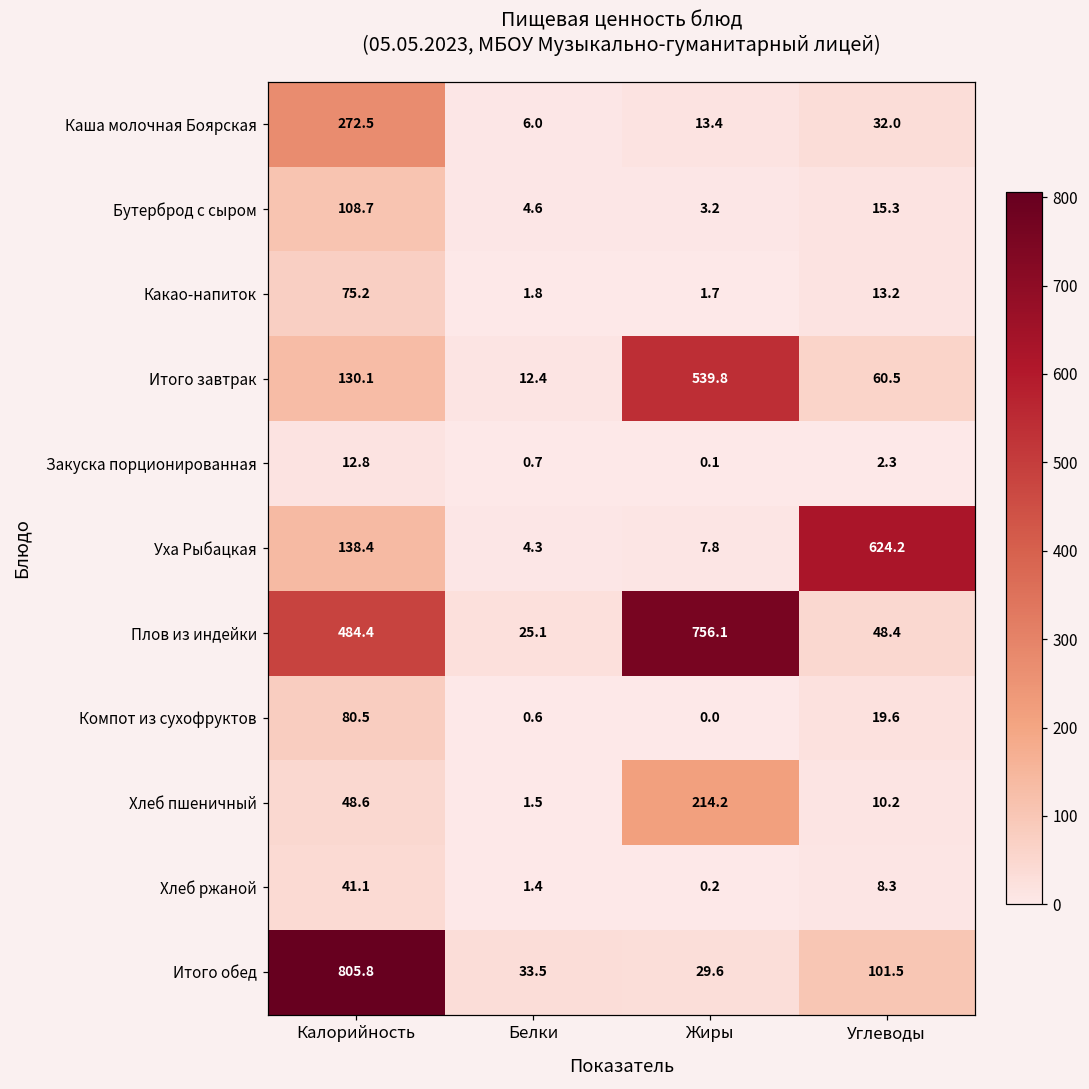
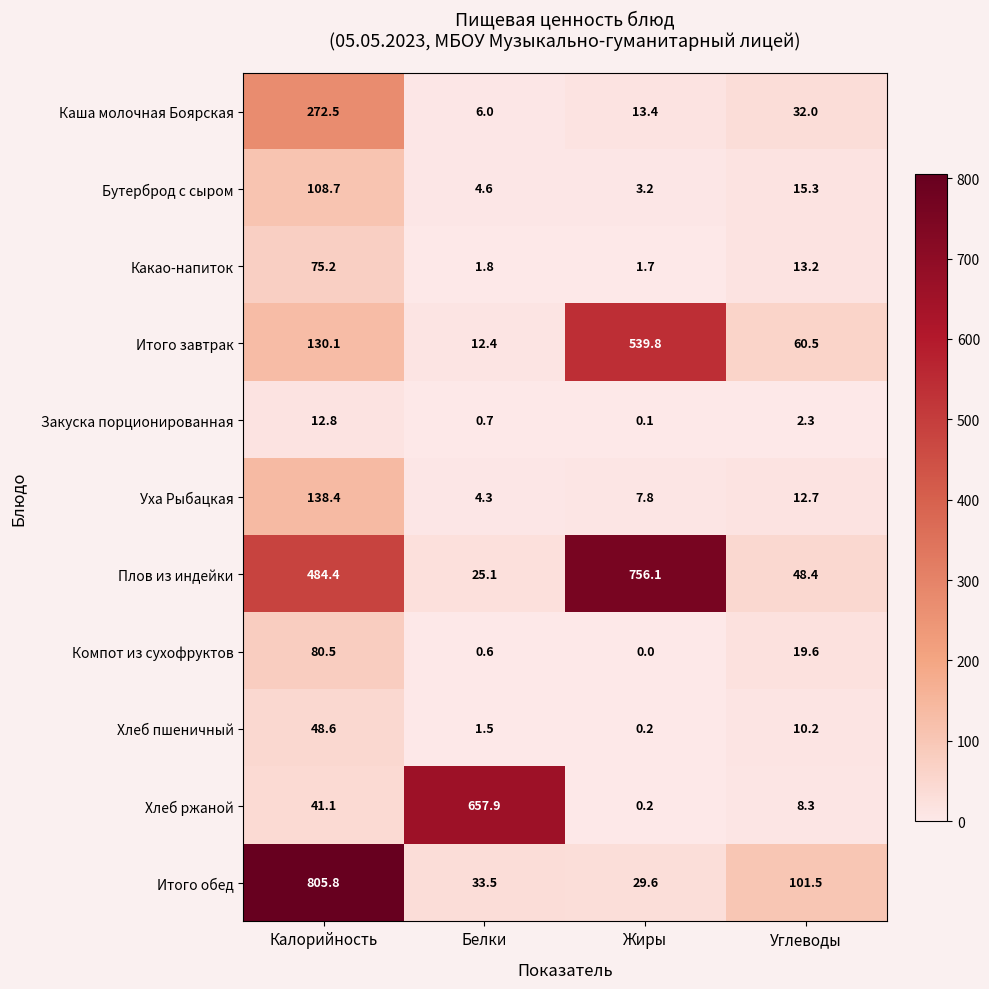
Уха Рыбацкая, Углеводы: 624.2 -> 12.7
Хлеб пшеничный, Жиры: 214.2 -> 0.2
Хлеб ржаной, Белки: 1.4 -> 657.9
